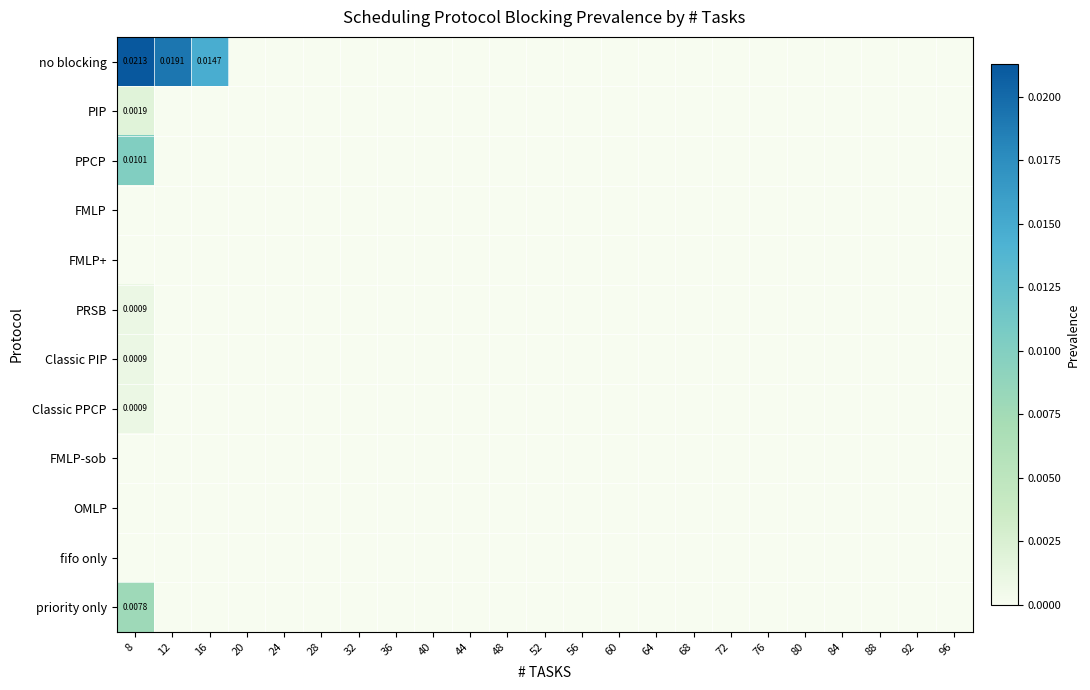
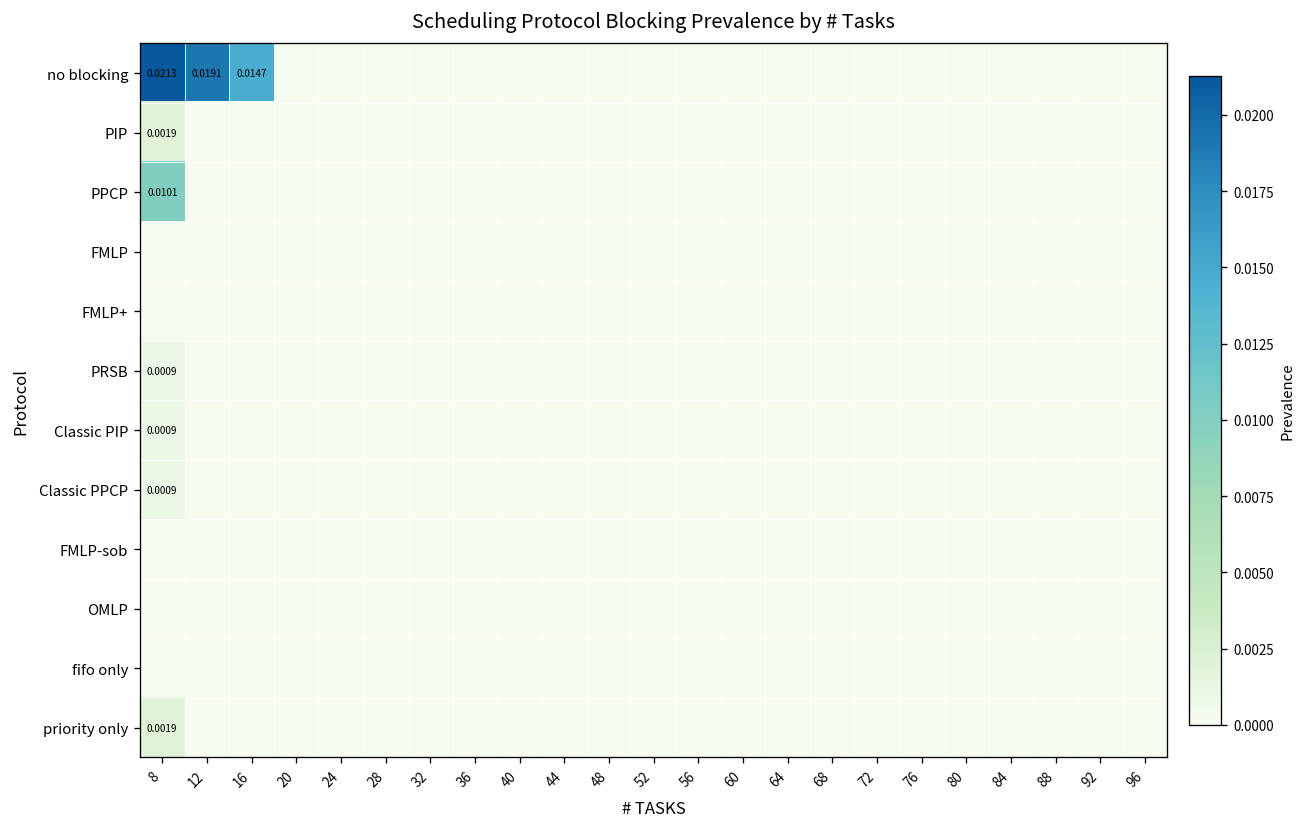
priority only, 8: 0.0078 -> 0.0019
